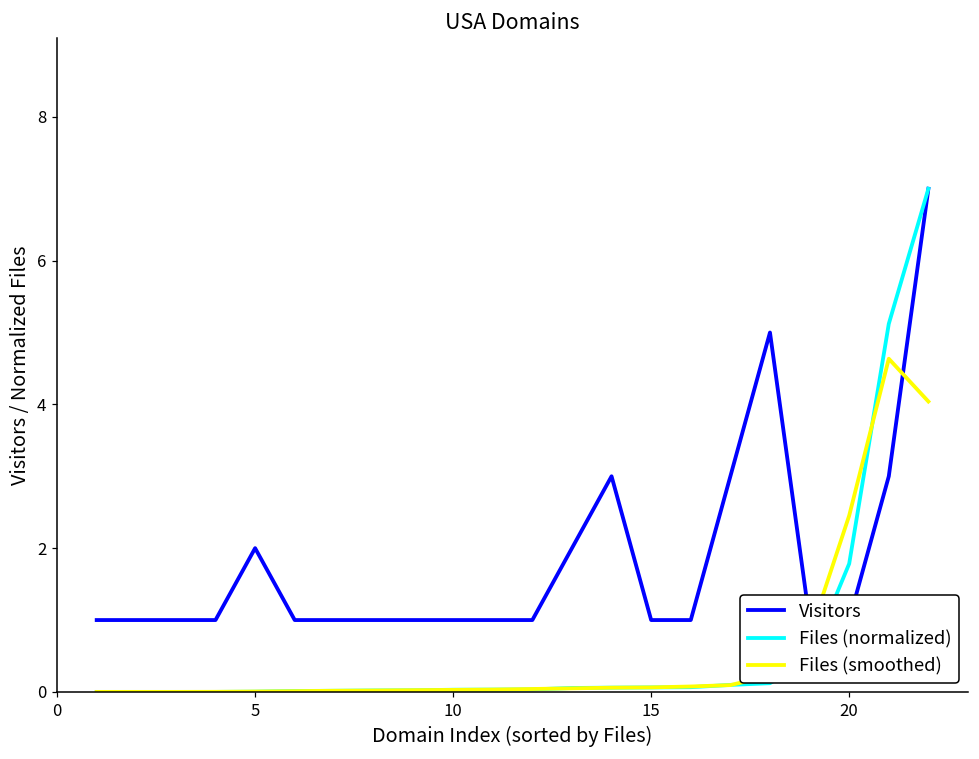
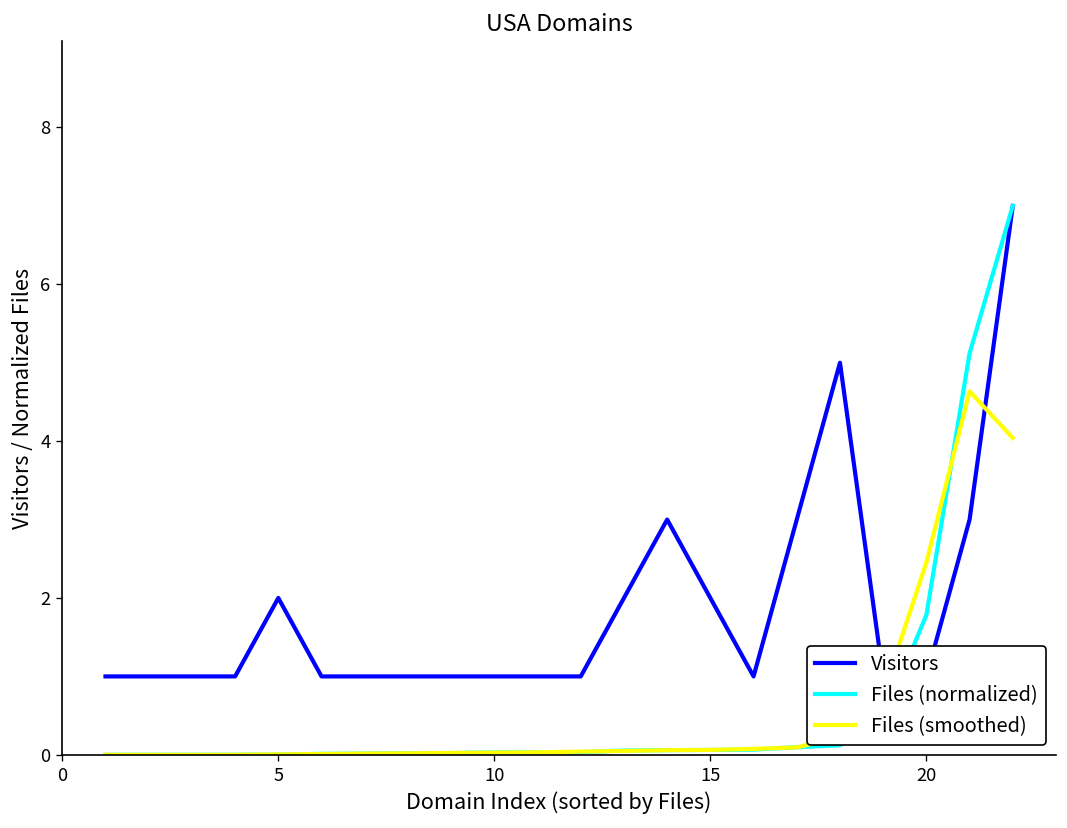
Visitors, 15: 1 -> 2
